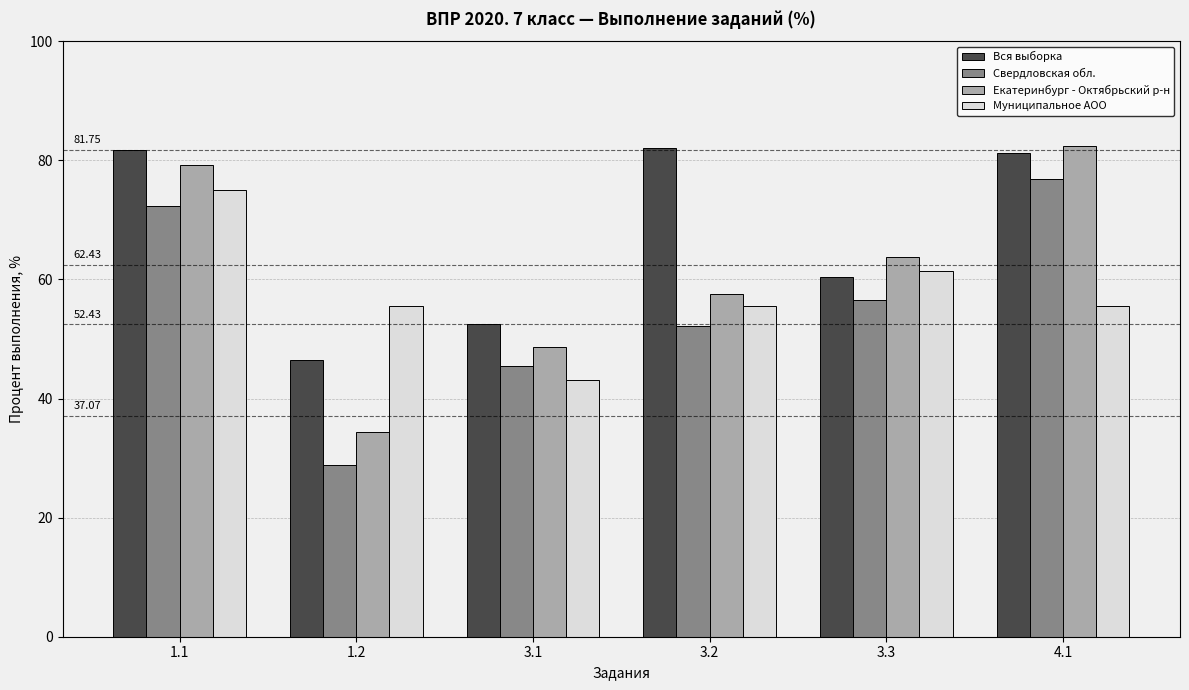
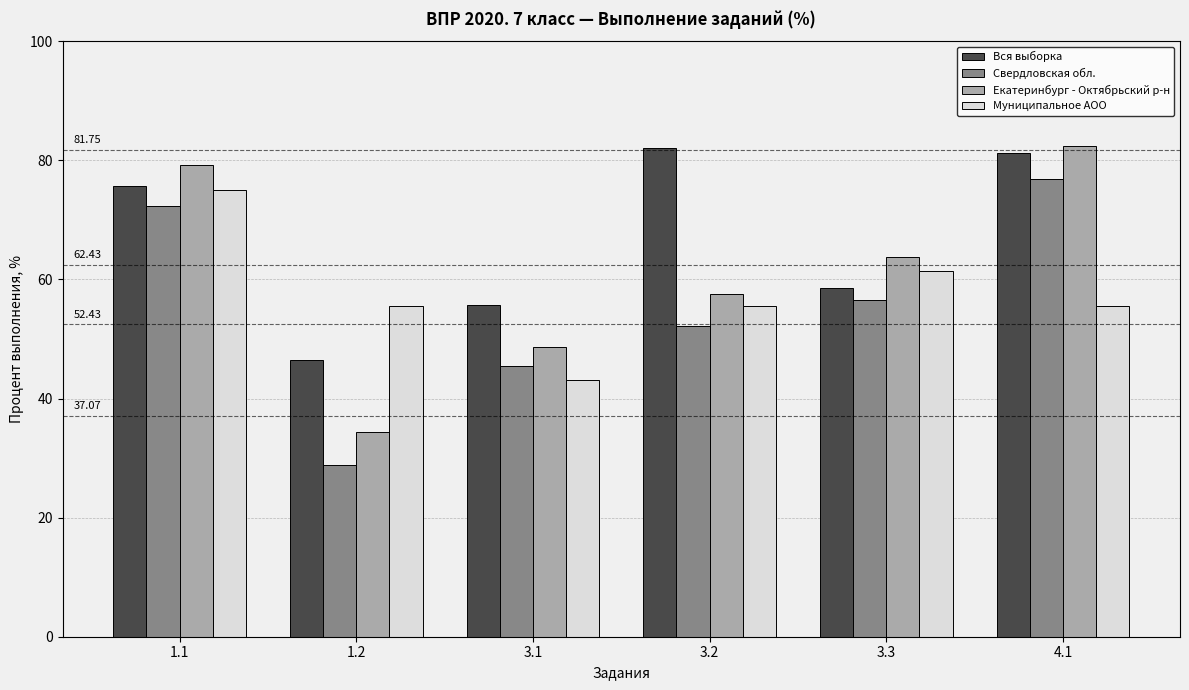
Вся выборка, 1.1: 82 -> 76
Вся выборка, 3.1: 52 -> 56
Вся выборка, 3.3: 60 -> 59
